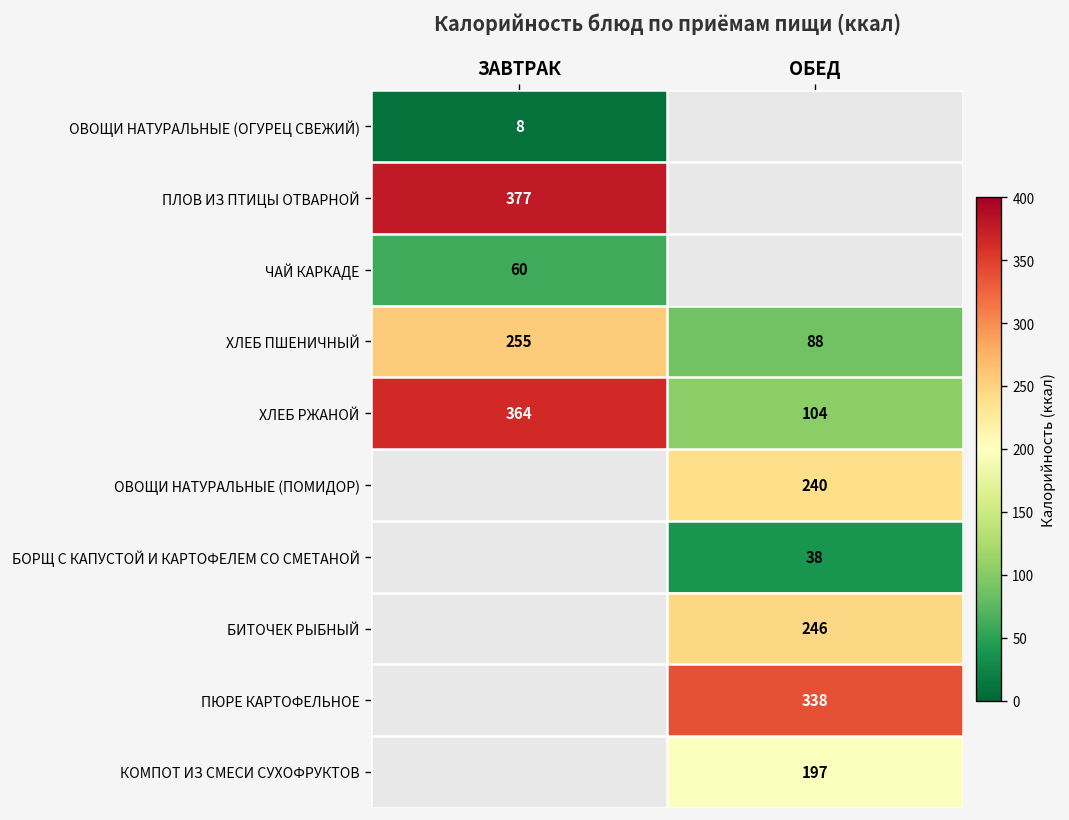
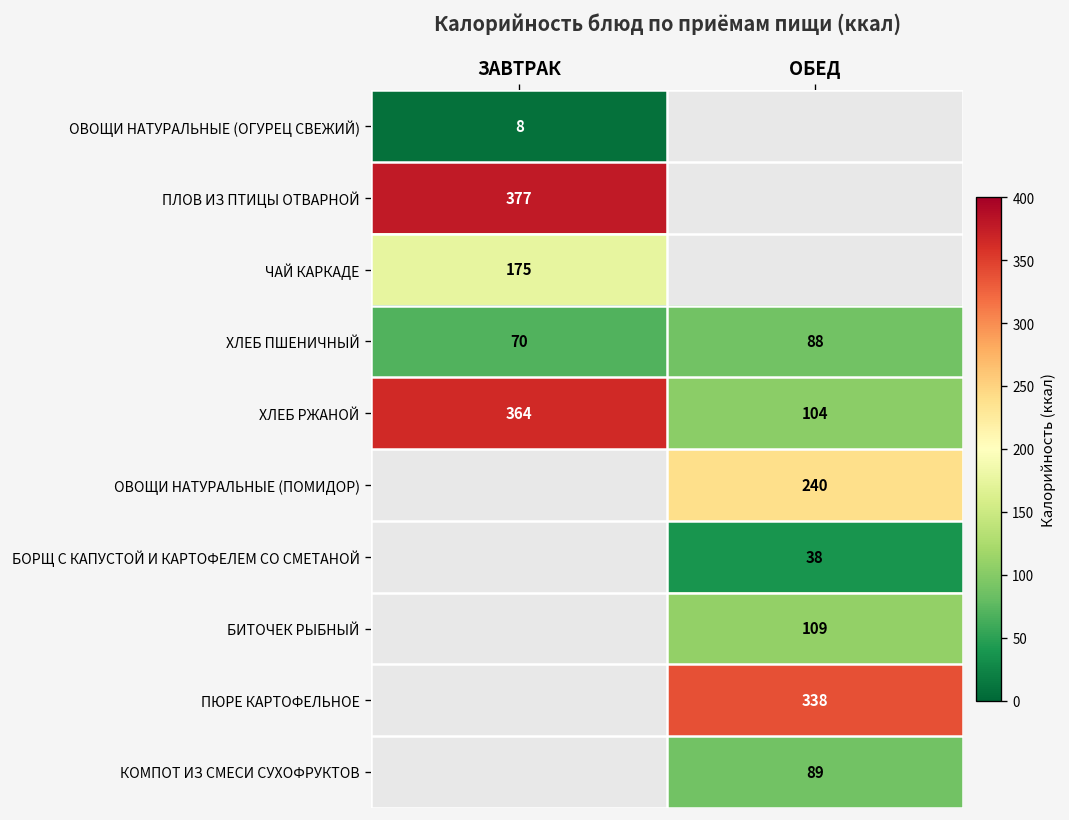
ЧАЙ КАРКАДЕ, ЗАВТРАК: 60 -> 175
ХЛЕБ ПШЕНИЧНЫЙ, ЗАВТРАК: 255 -> 70
БИТОЧЕК РЫБНЫЙ, ОБЕД: 246 -> 109
КОМПОТ ИЗ СМЕСИ СУХОФРУКТОВ, ОБЕД: 197 -> 89
